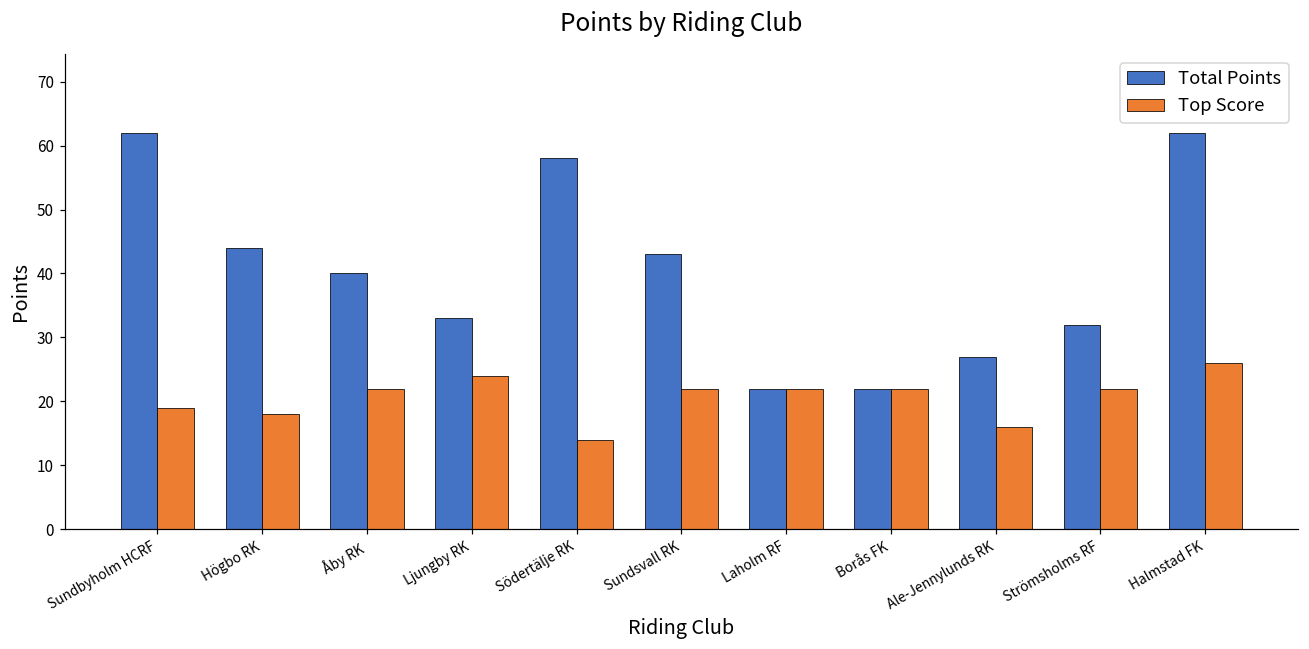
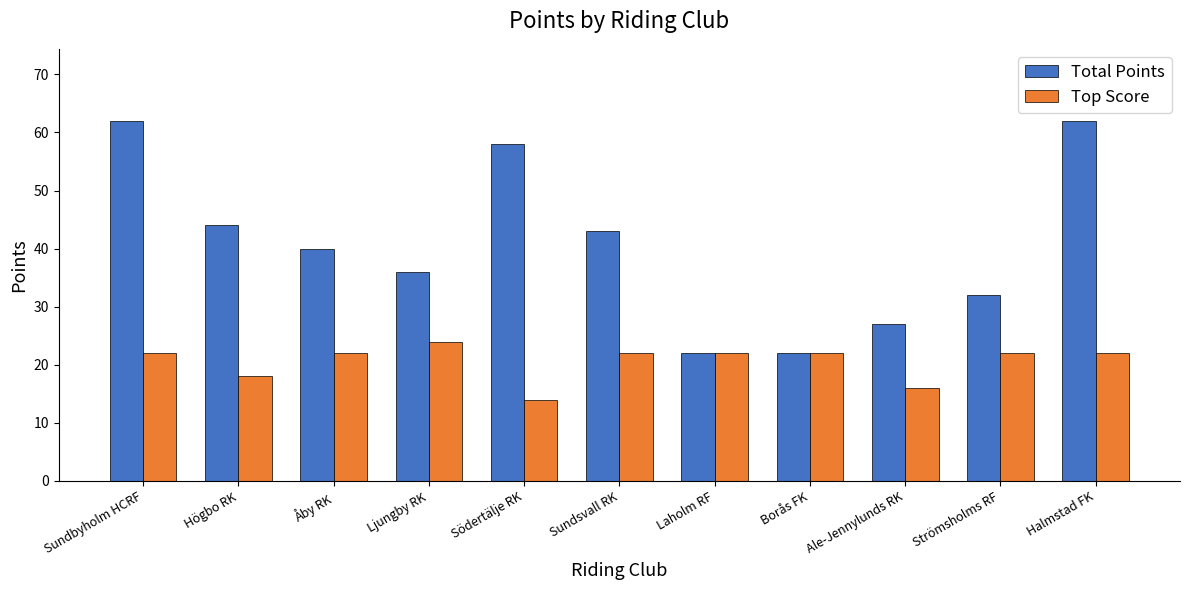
Top Score, Sundbyholm HCRF: 19 -> 22
Total Points, Ljungby RK: 33 -> 36
Top Score, Halmstad FK: 26 -> 22
